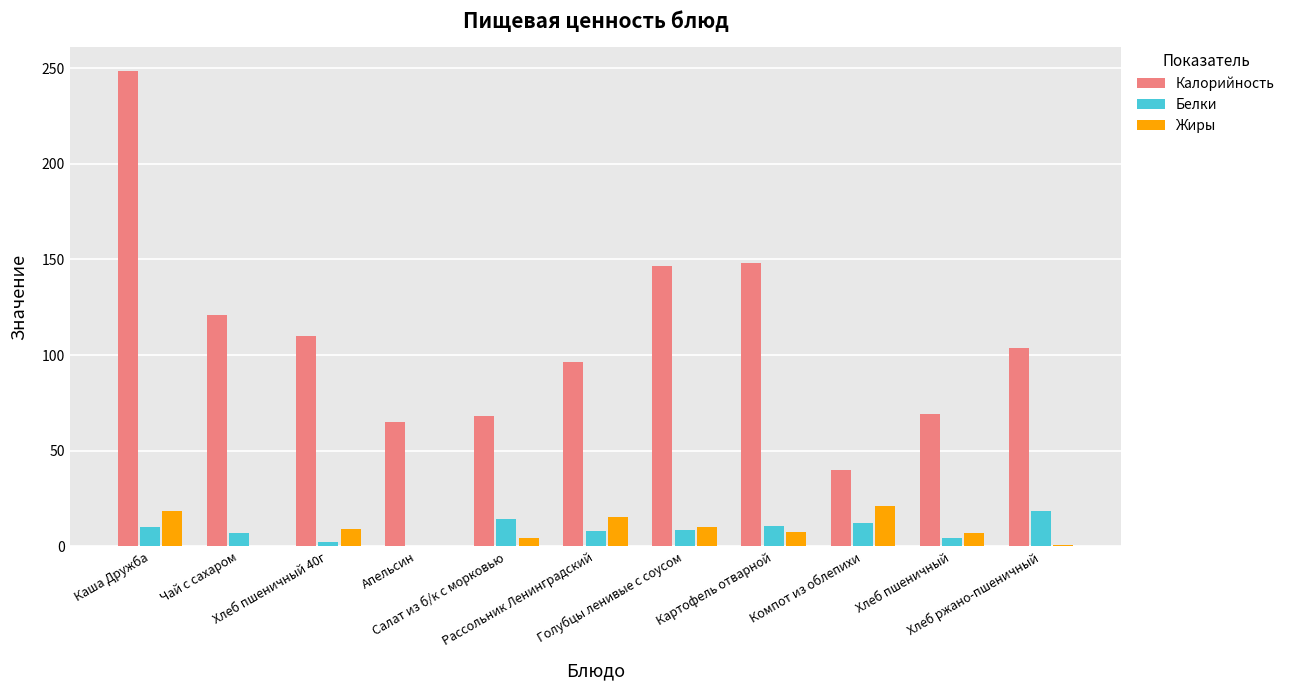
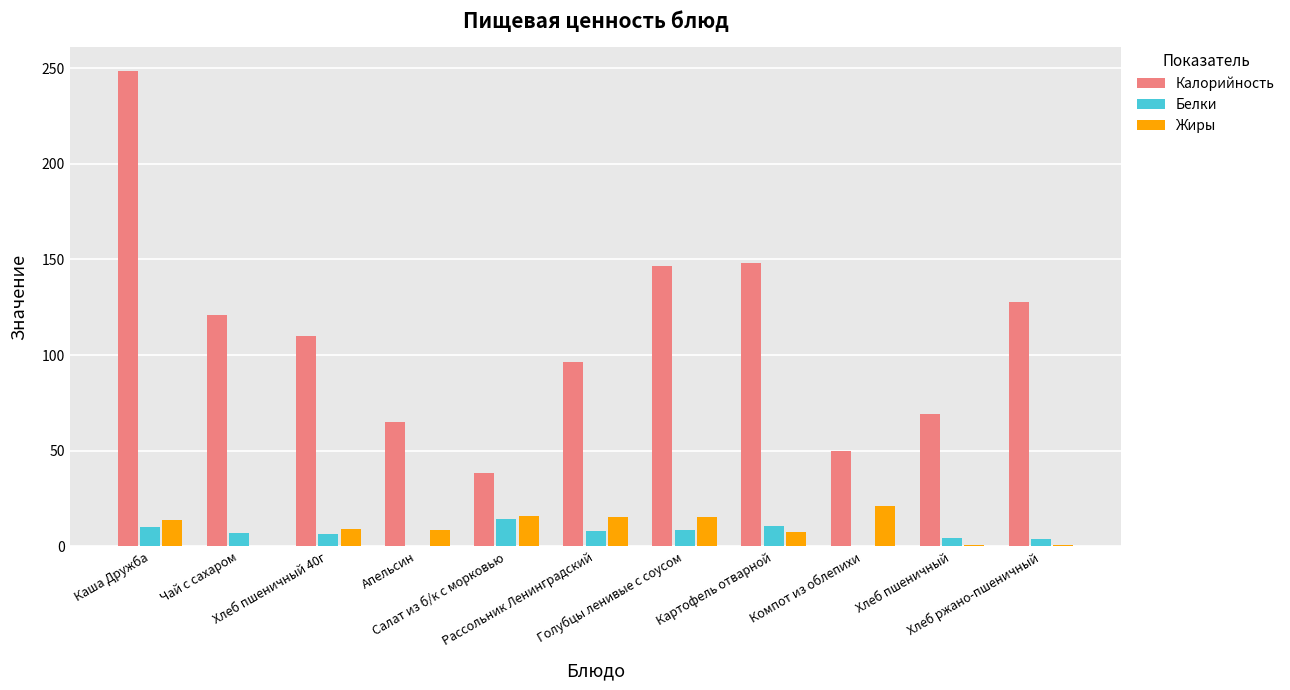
Жиры, Каша Дружба: 19 -> 14
Белки, Хлеб пшеничный 40г: 2 -> 6
Жиры, Апельсин: 0 -> 9
Калорийность, Салат из б/к с морковью: 68 -> 38
Жиры, Салат из б/к с морковью: 4 -> 16
Жиры, Голубцы ленивые с соусом: 10 -> 15
Калорийность, Компот из облепихи: 40 -> 50
Белки, Компот из облепихи: 13 -> 0
Жиры, Хлеб пшеничный: 7 -> 1
Калорийность, Хлеб ржано-пшеничный: 104 -> 128
Белки, Хлеб ржано-пшеничный: 18 -> 4
